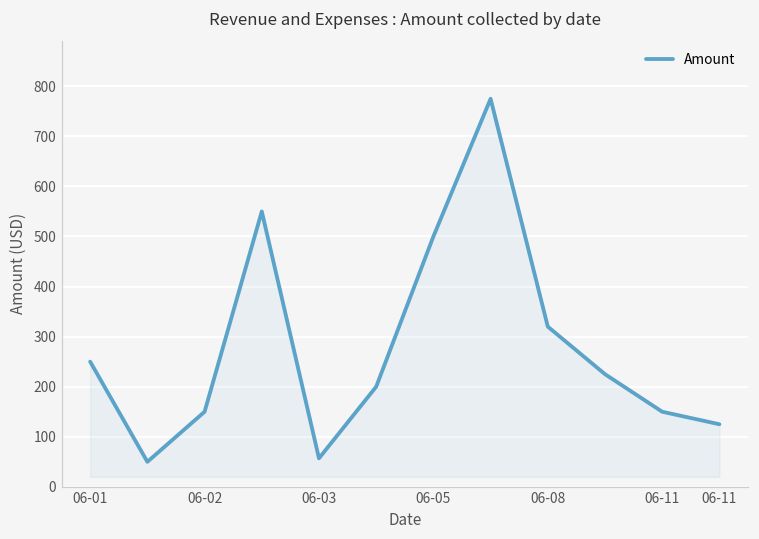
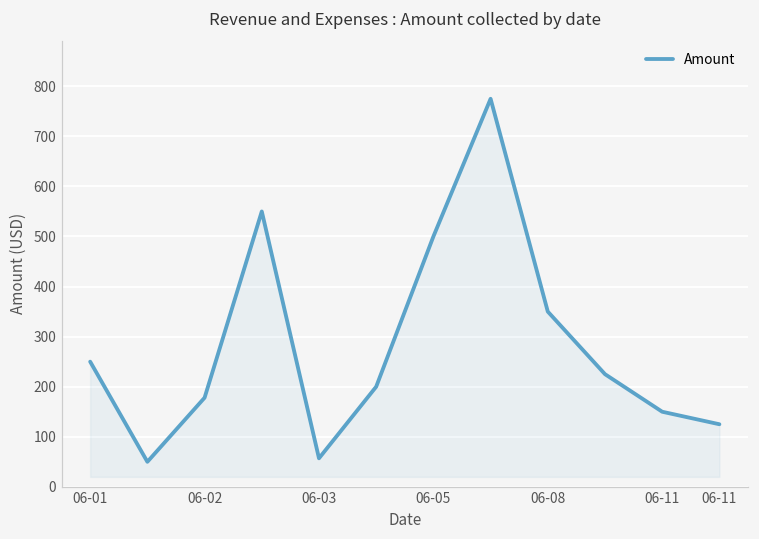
06-02: 150 -> 180
06-08: 320 -> 350
